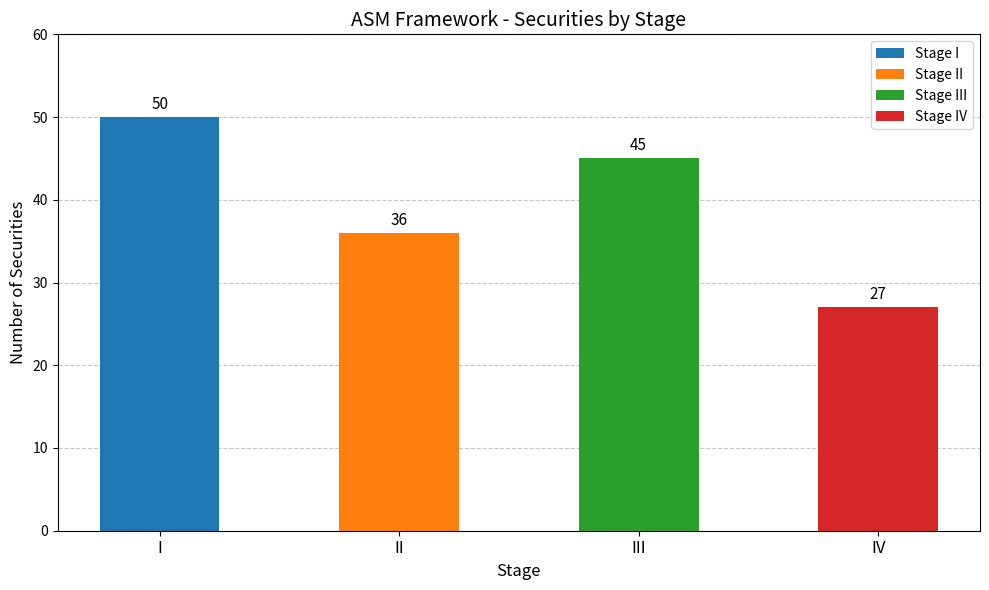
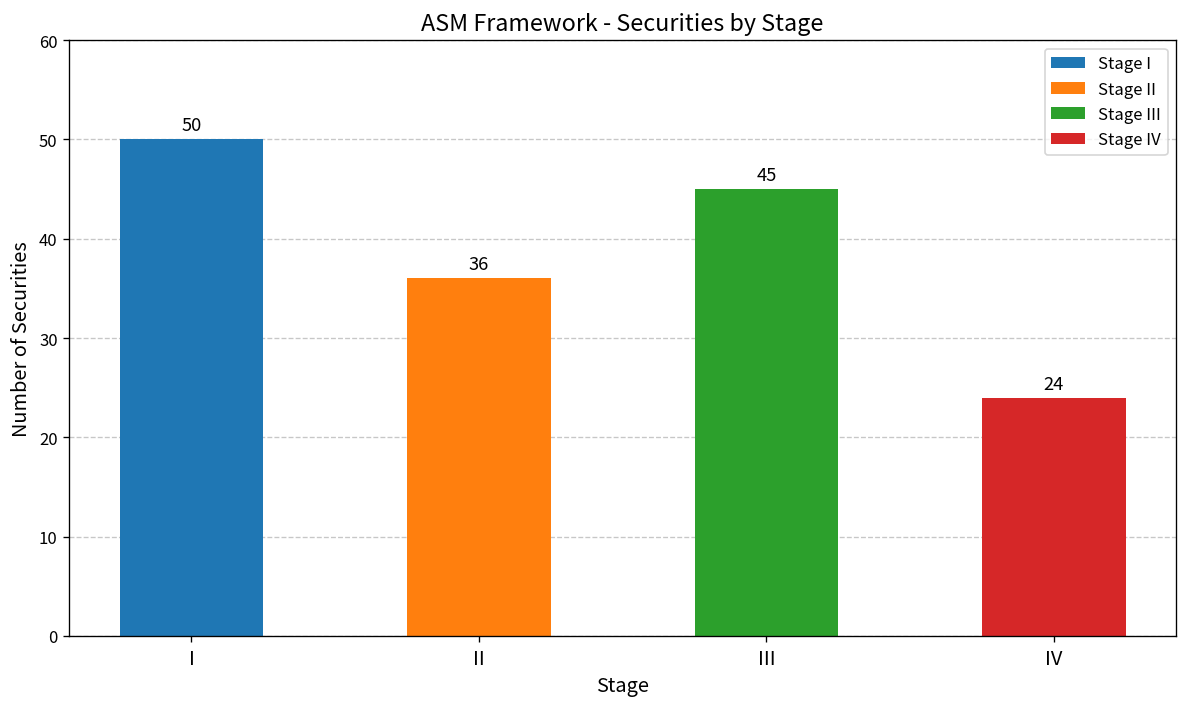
IV: 27 -> 24
